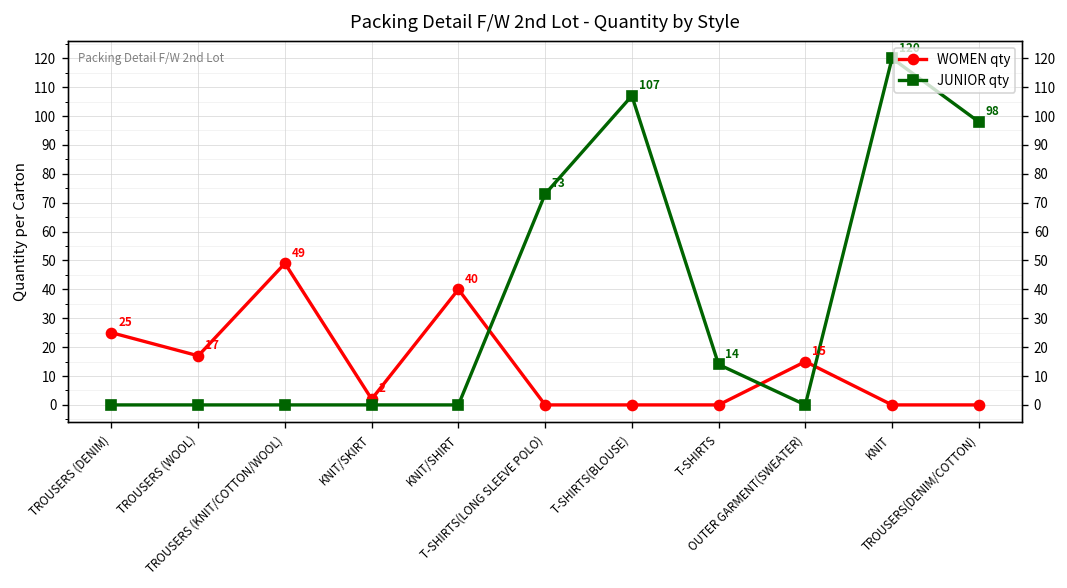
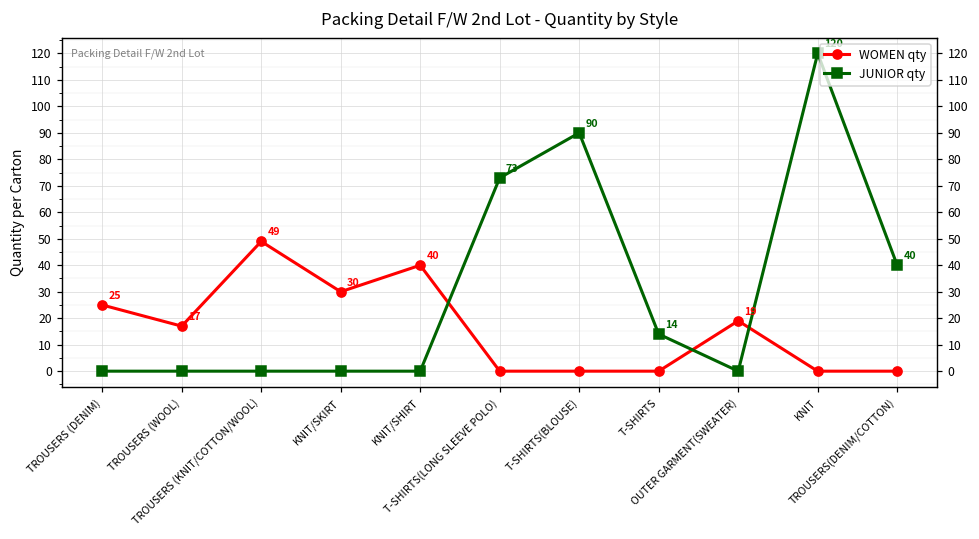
WOMEN qty, KNIT/SKIRT: 2 -> 30
JUNIOR qty, T-SHIRTS(BLOUSE): 107 -> 90
WOMEN qty, OUTER GARMENT(SWEATER): 15 -> 19
JUNIOR qty, TROUSERS(DENIM/COTTON): 98 -> 40
